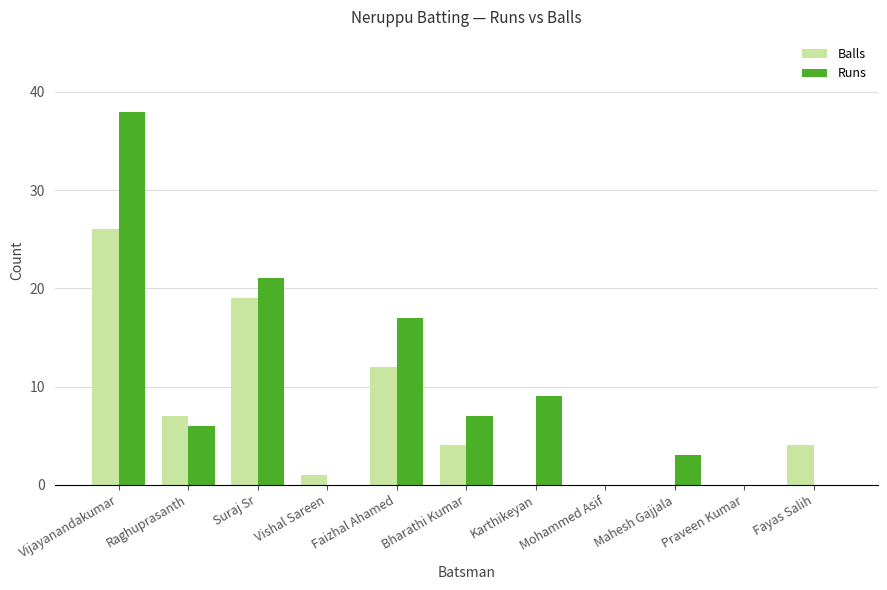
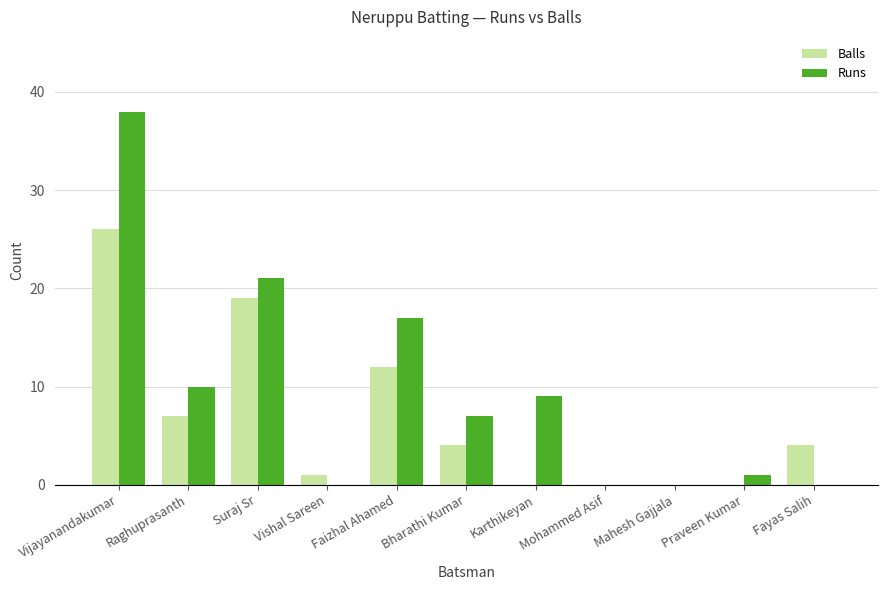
Runs, Raghuprasanth: 6 -> 10
Runs, Mahesh Gajjala: 3 -> 0
Runs, Praveen Kumar: 0 -> 1
